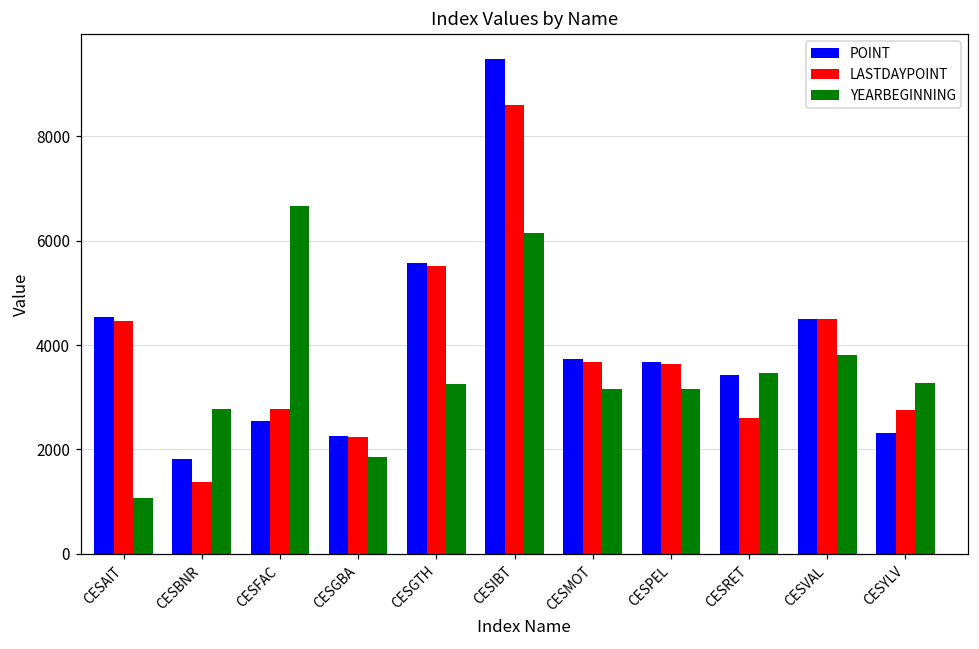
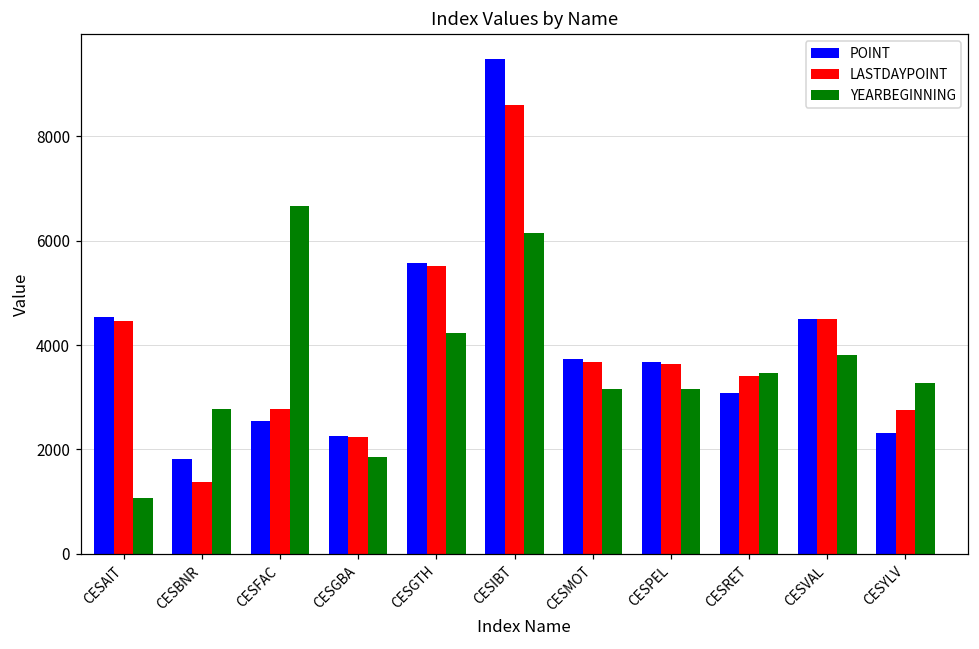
YEARBEGINNING, CESGTH: 3200 -> 4200
POINT, CESRET: 3400 -> 3100
LASTDAYPOINT, CESRET: 2600 -> 3400
